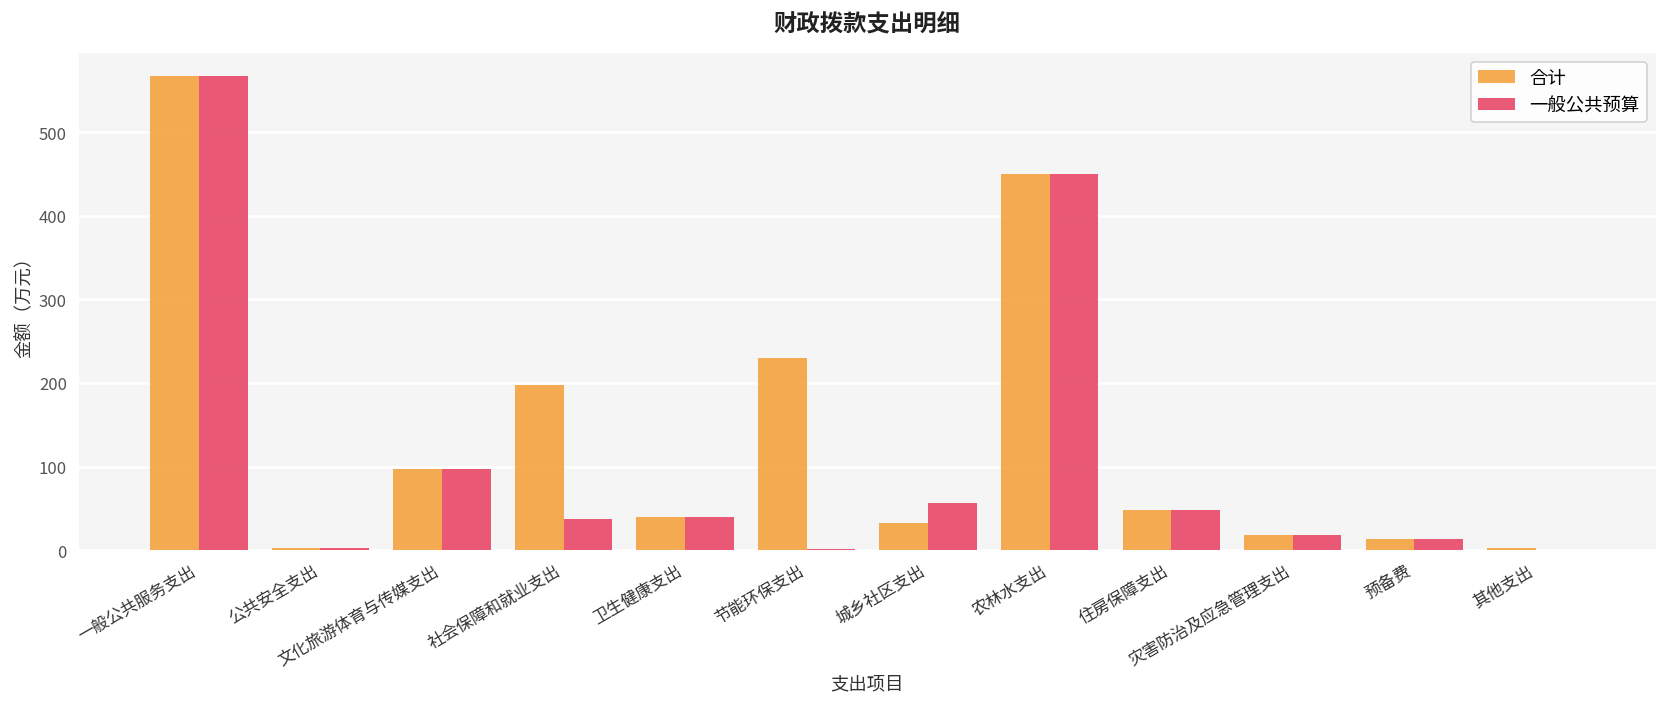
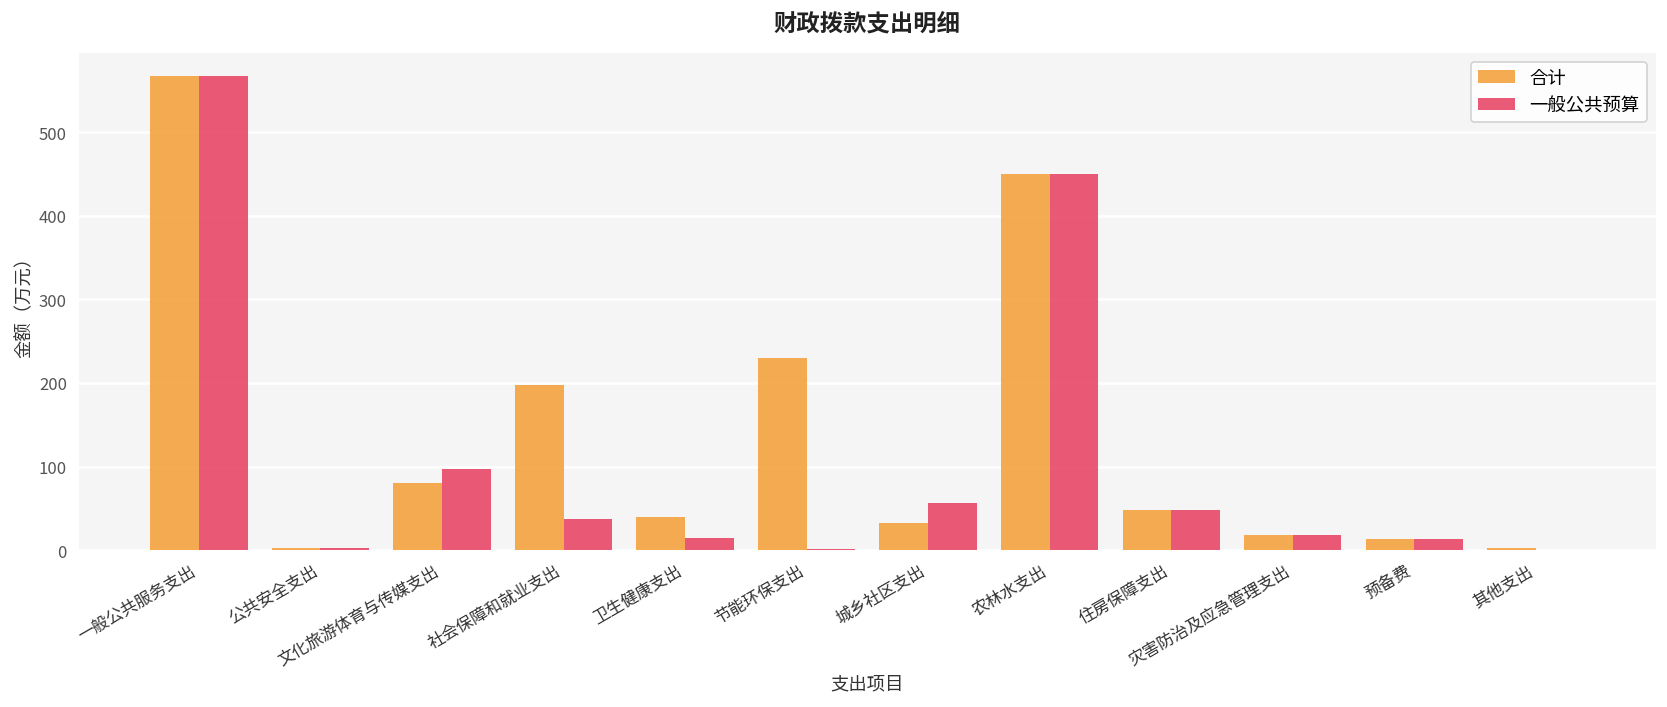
合计, 文化旅游体育与传媒支出: 100 -> 80
一般公共预算, 卫生健康支出: 40 -> 10
